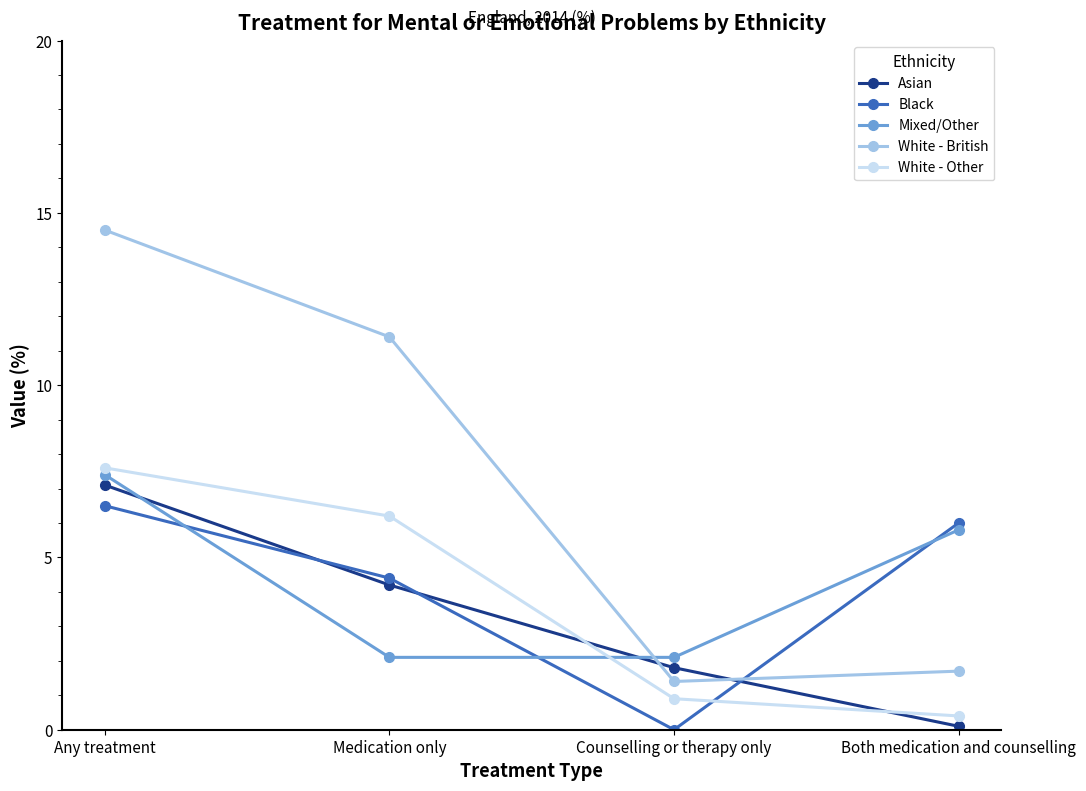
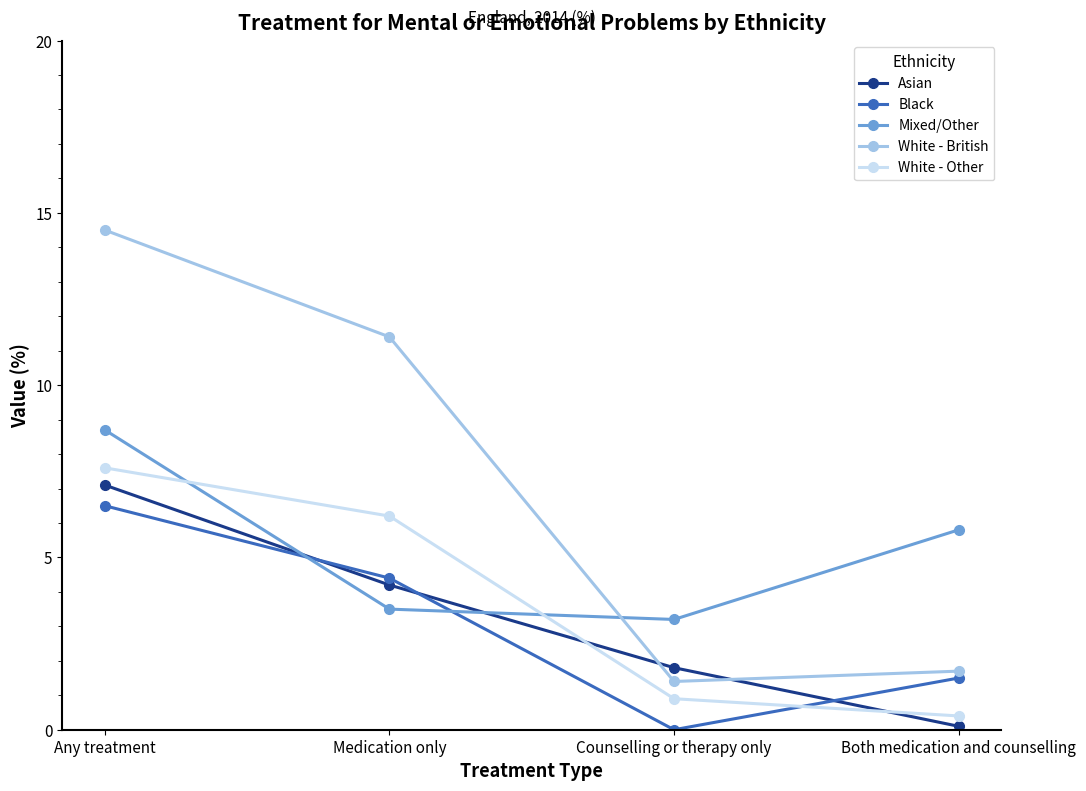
Mixed/Other, Any treatment: 7.4 -> 8.7
Mixed/Other, Medication only: 2.1 -> 3.5
Mixed/Other, Counselling or therapy only: 2.1 -> 3.2
Black, Both medication and counselling: 6.0 -> 1.5
